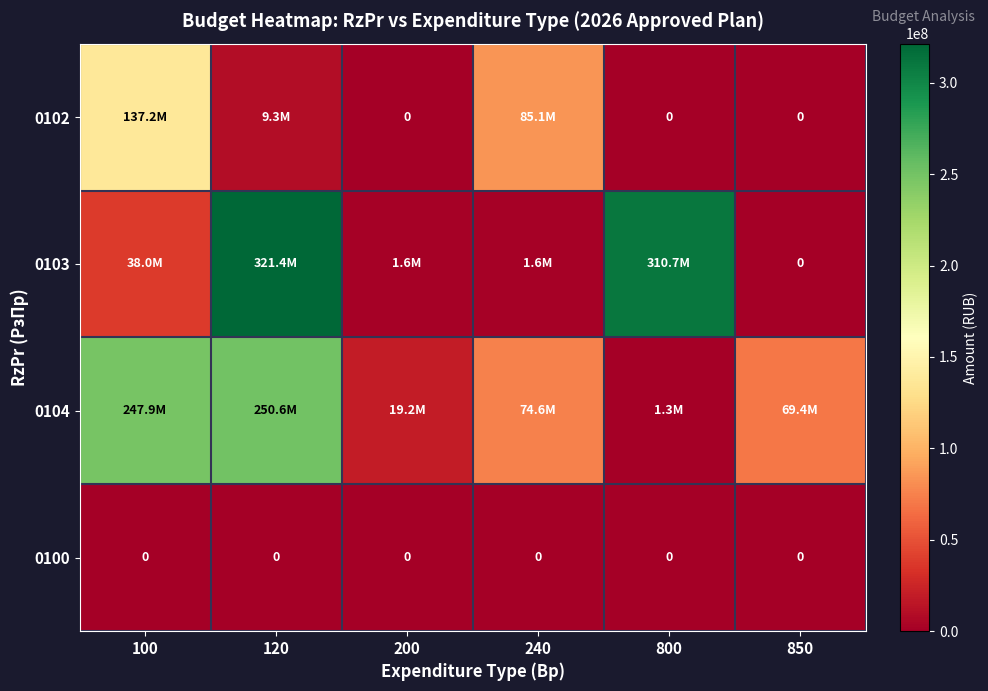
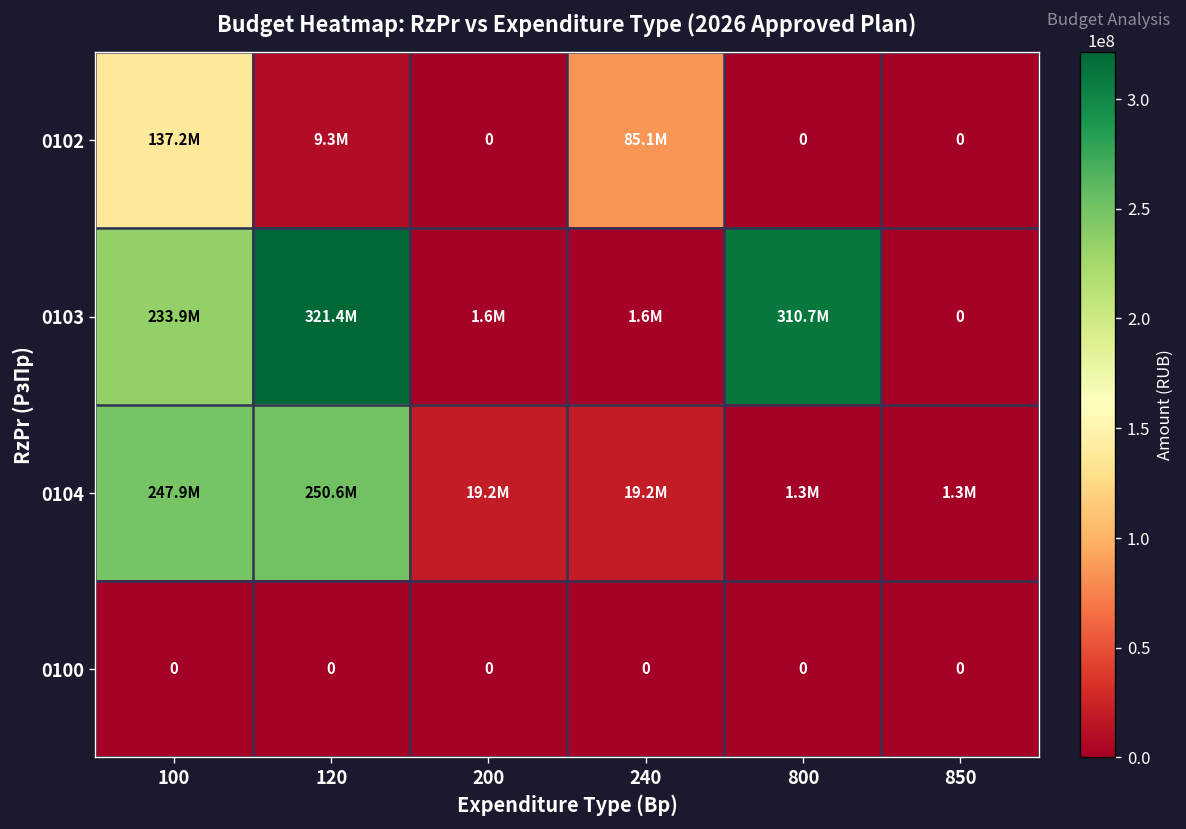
0103, 100: 38.0M -> 233.9M
0104, 240: 74.6M -> 19.2M
0104, 850: 69.4M -> 1.3M
